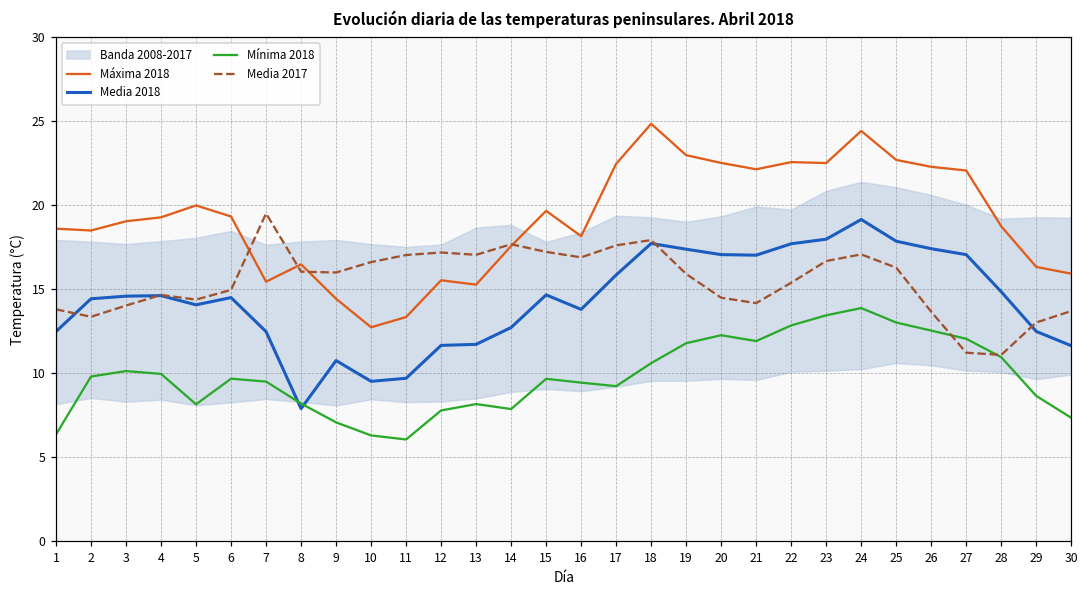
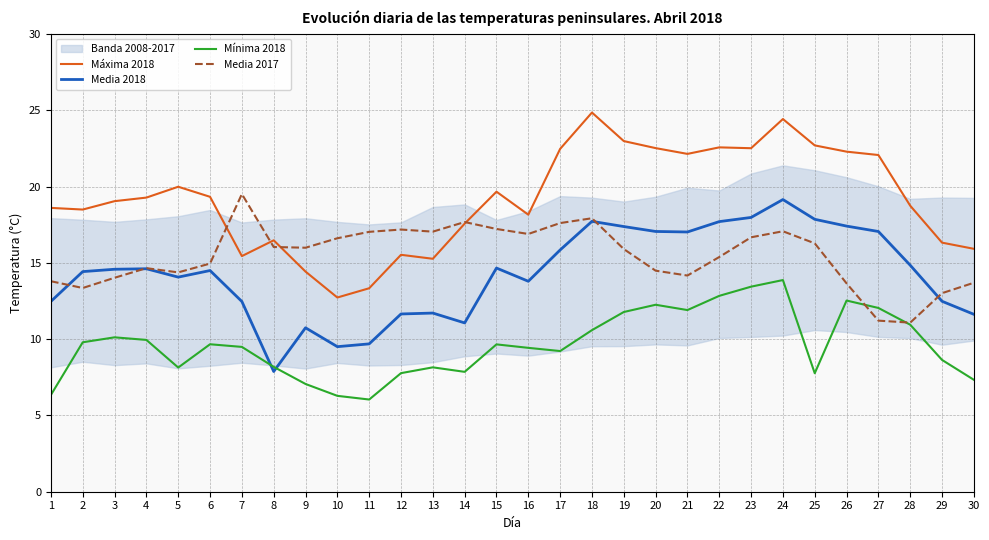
Media 2018, 14: 12.7 -> 11.1
Mínima 2018, 25: 13.0 -> 7.8
